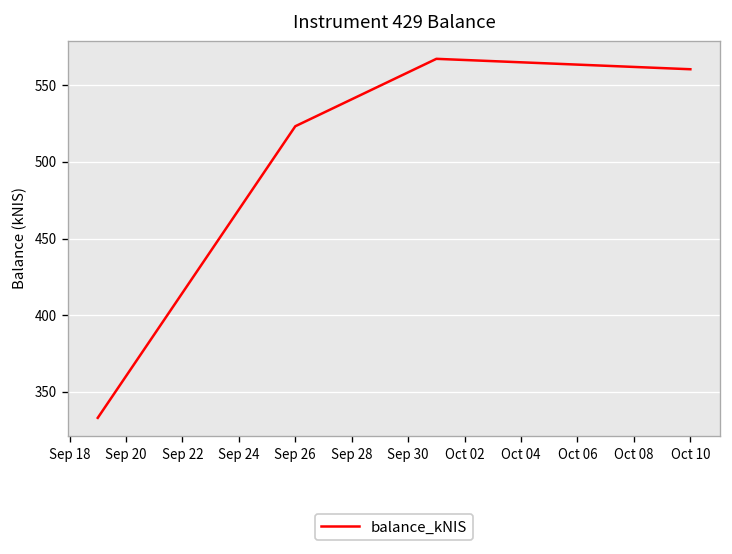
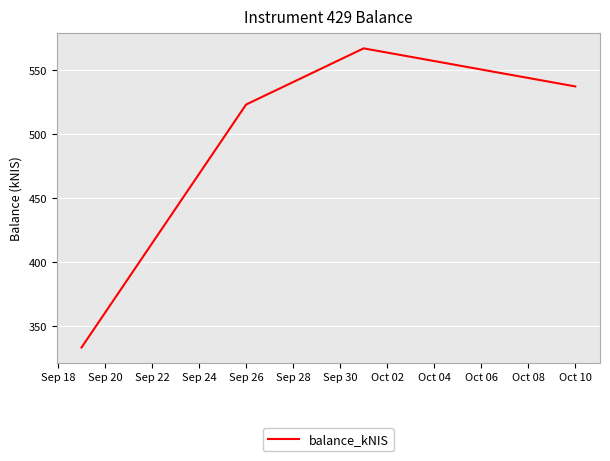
Oct 10: 560 -> 537
